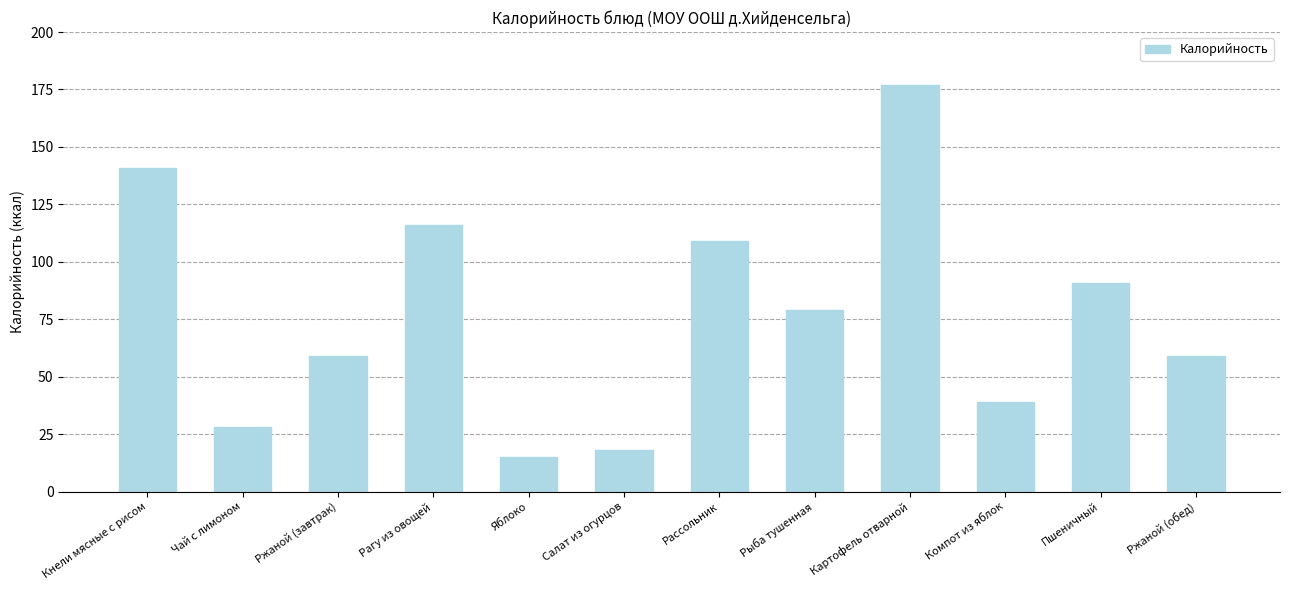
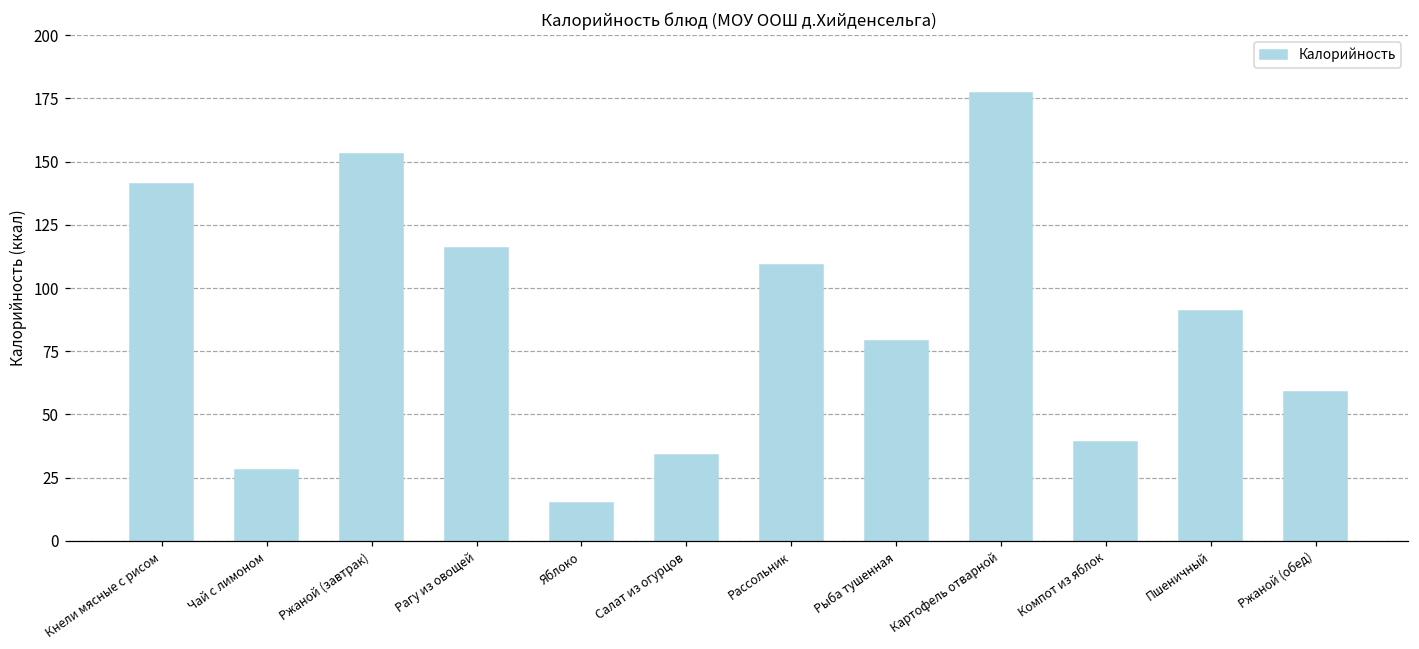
Ржаной (завтрак): 59 -> 153
Салат из огурцов: 18 -> 34
